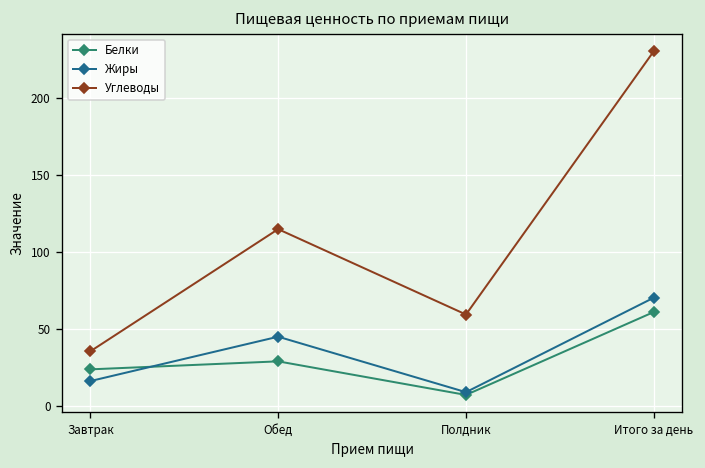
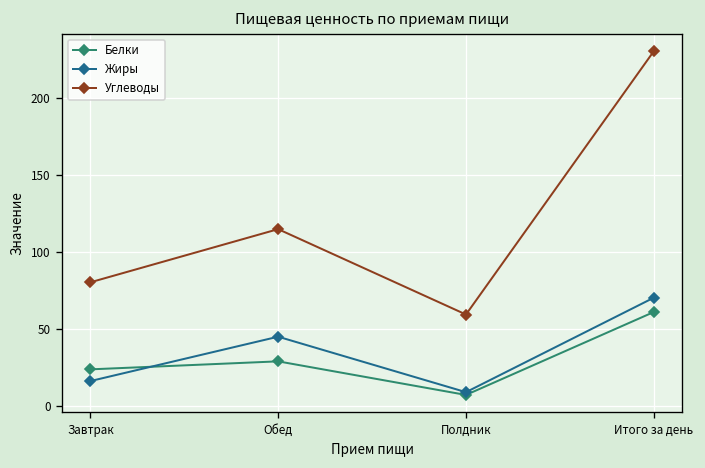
Углеводы, Завтрак: 36 -> 80
